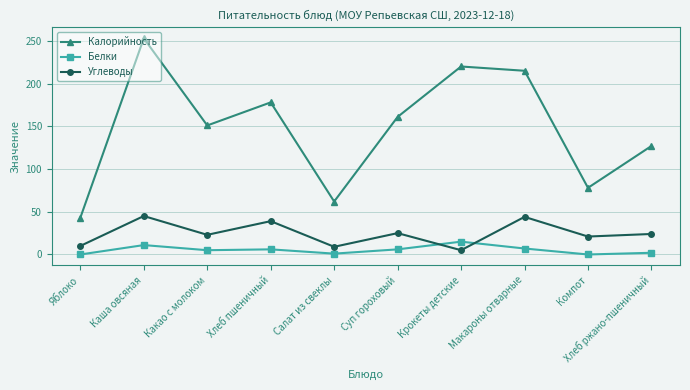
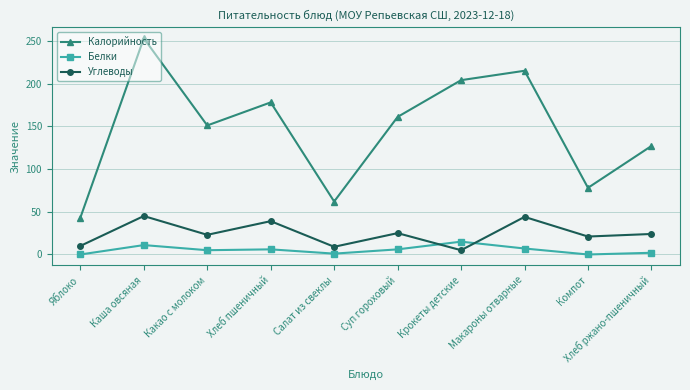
Калорийность, Крокеты детские: 220 -> 200
